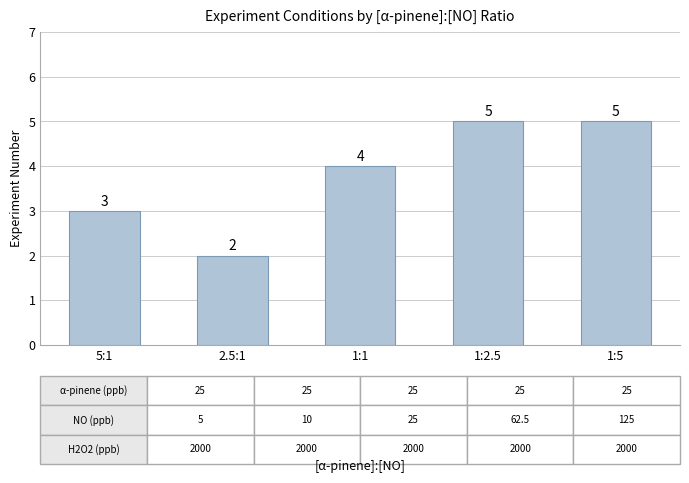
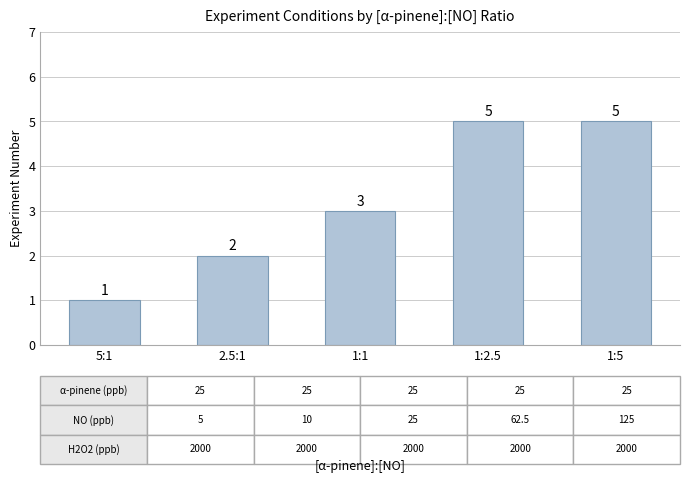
5:1: 3 -> 1
1:1: 4 -> 3
